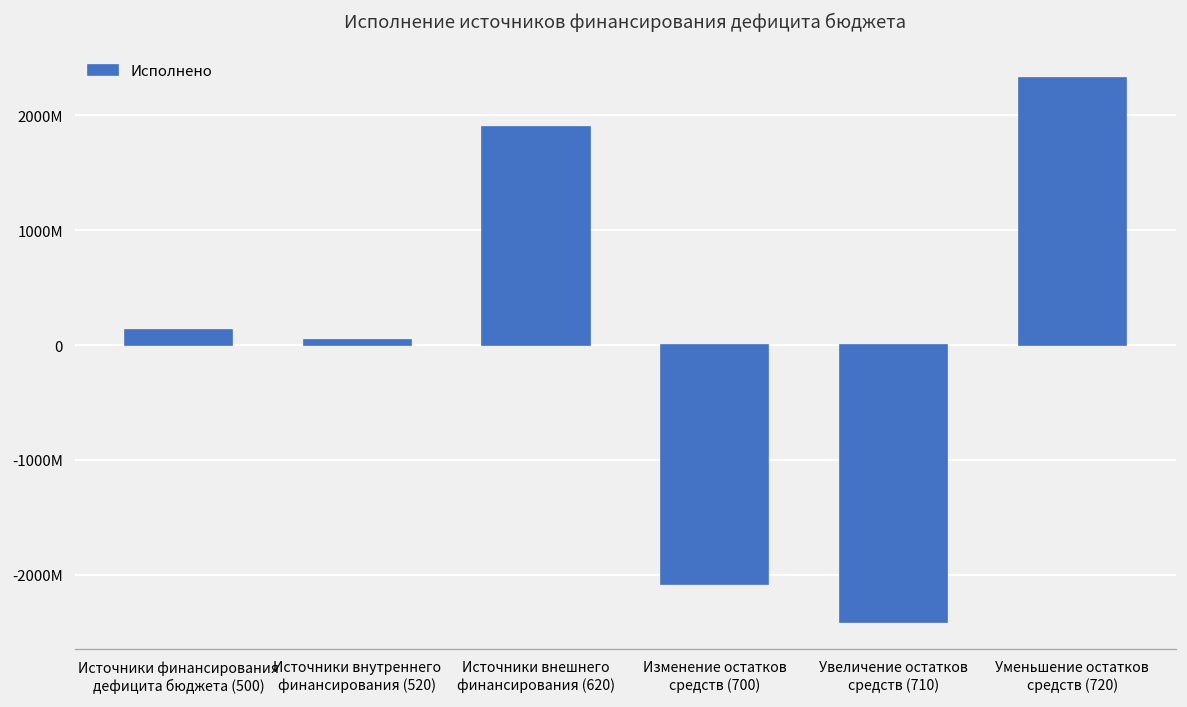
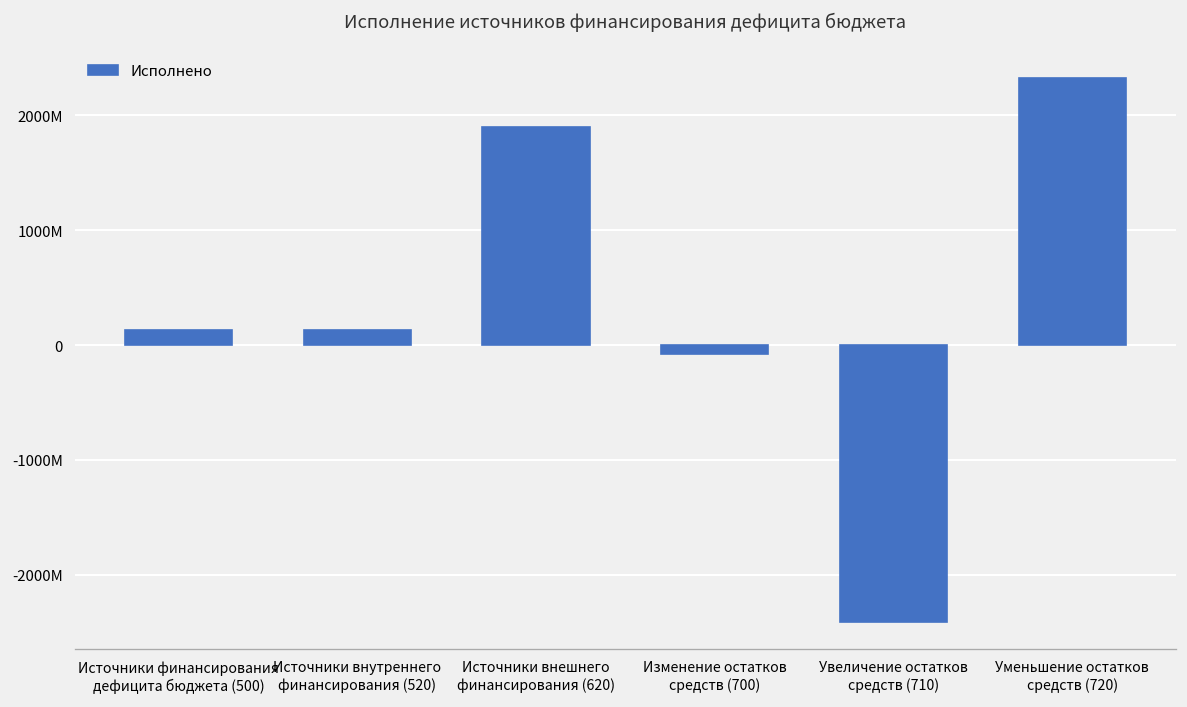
Источники внутреннего финансирования (520): 0 -> 100000000
Изменение остатков средств (700): -2100000000 -> -100000000
